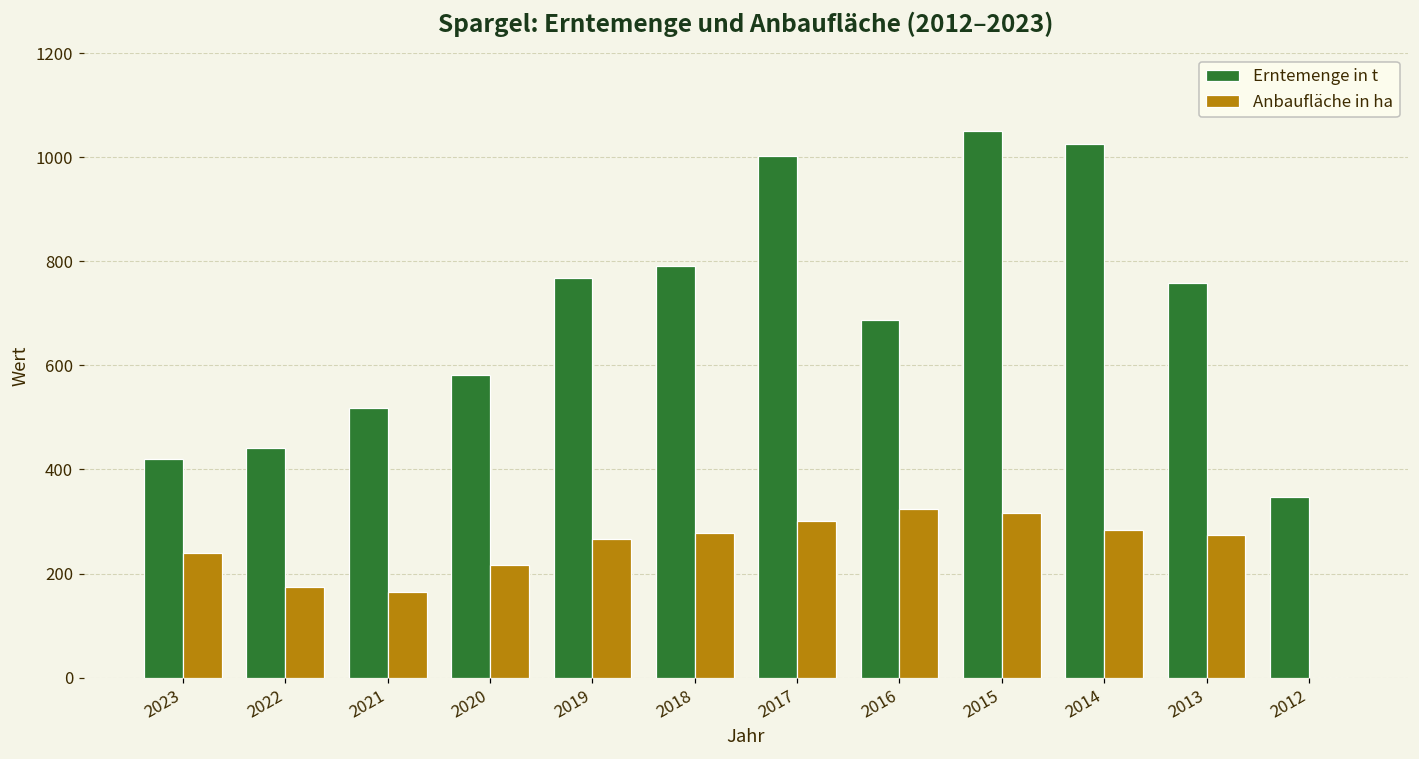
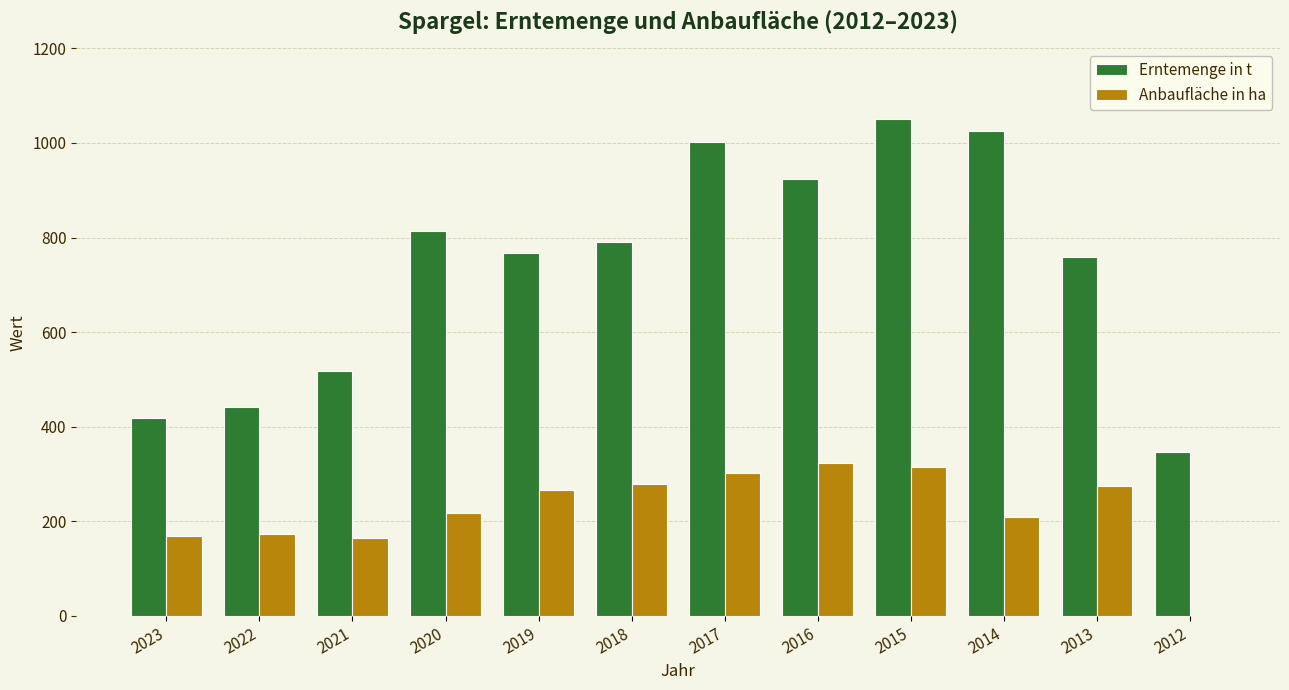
Anbaufläche in ha, 2023: 240 -> 170
Erntemenge in t, 2020: 580 -> 810
Erntemenge in t, 2016: 690 -> 920
Anbaufläche in ha, 2014: 280 -> 210
